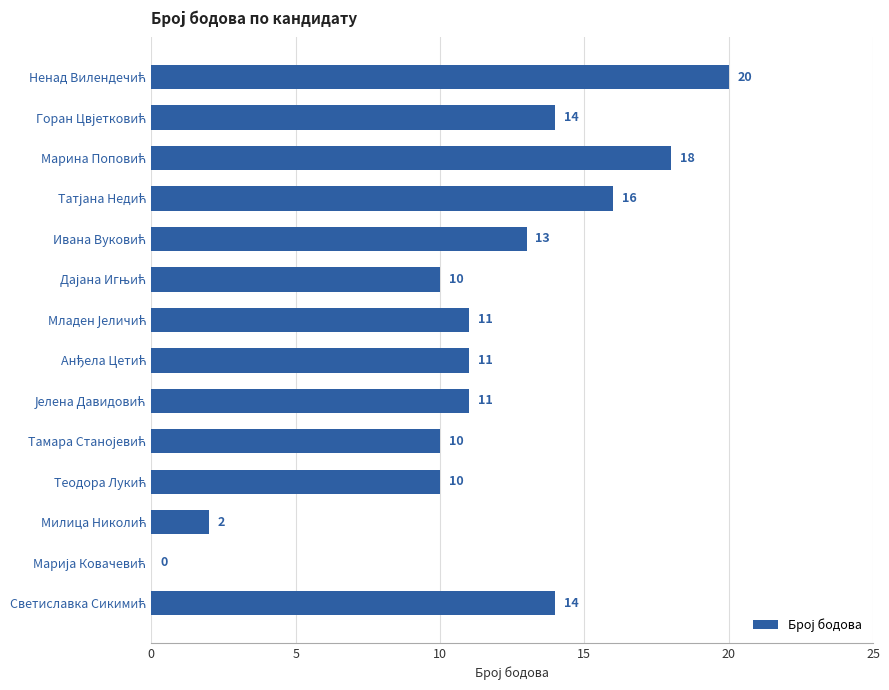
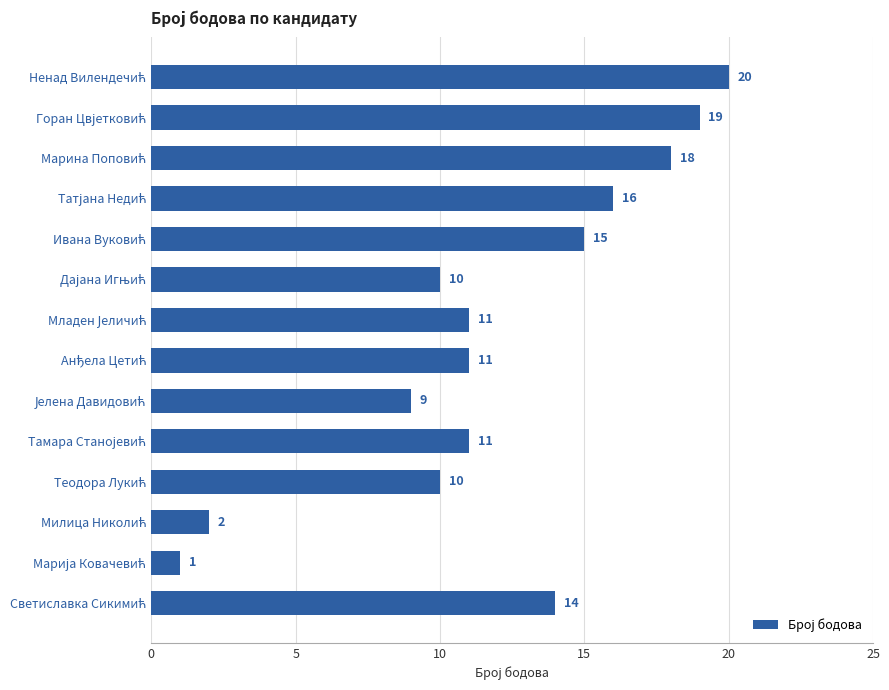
Горан Цвјетковић: 14 -> 19
Ивана Вуковић: 13 -> 15
Јелена Давидовић: 11 -> 9
Тамара Станојевић: 10 -> 11
Марија Ковачевић: 0 -> 1
